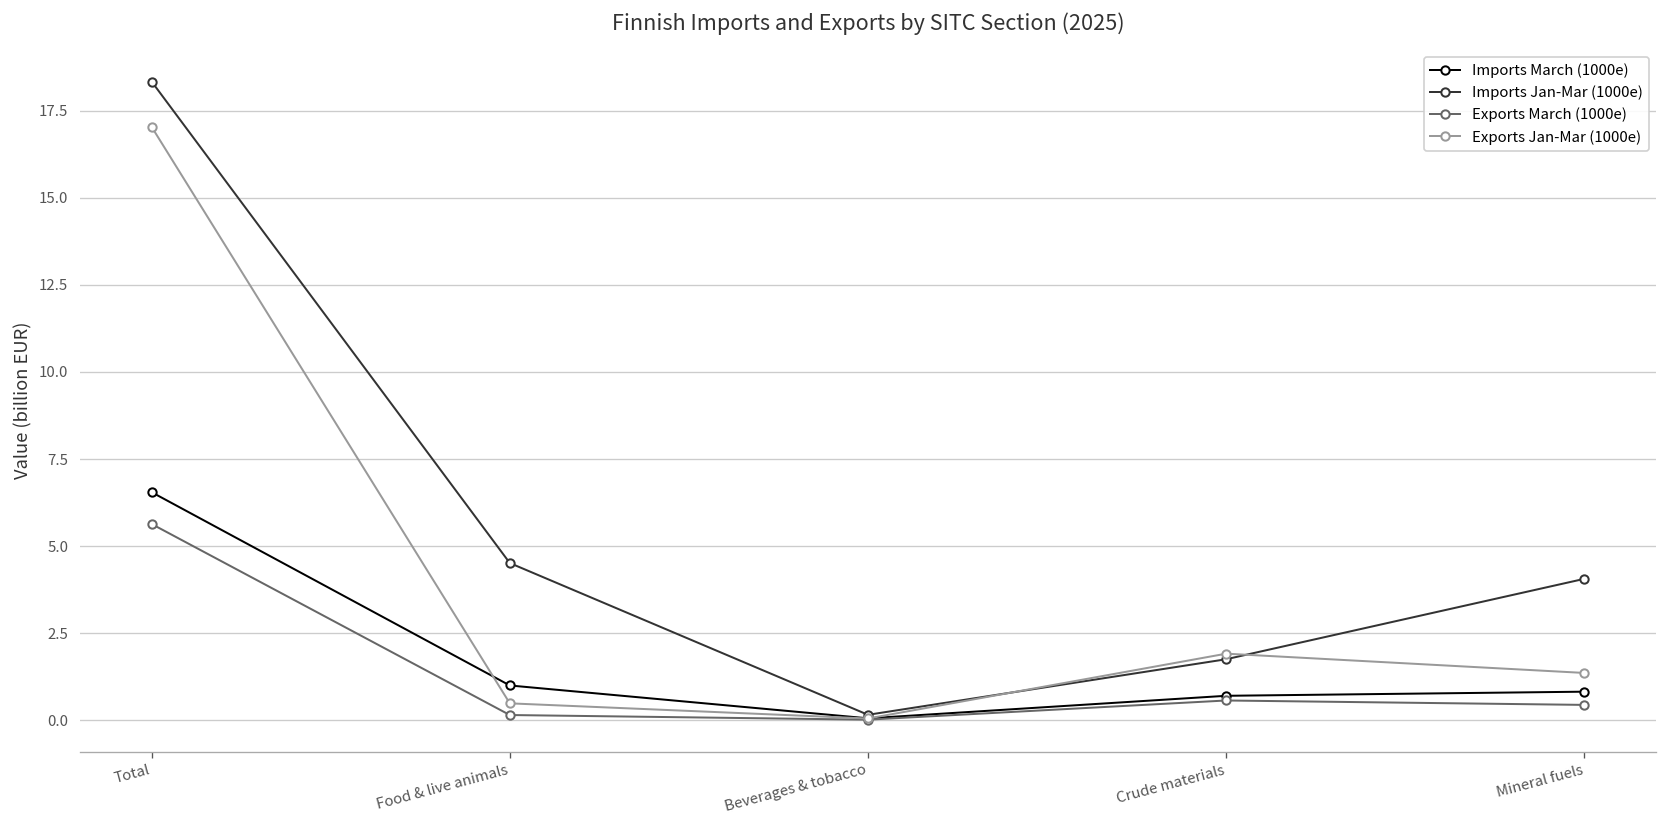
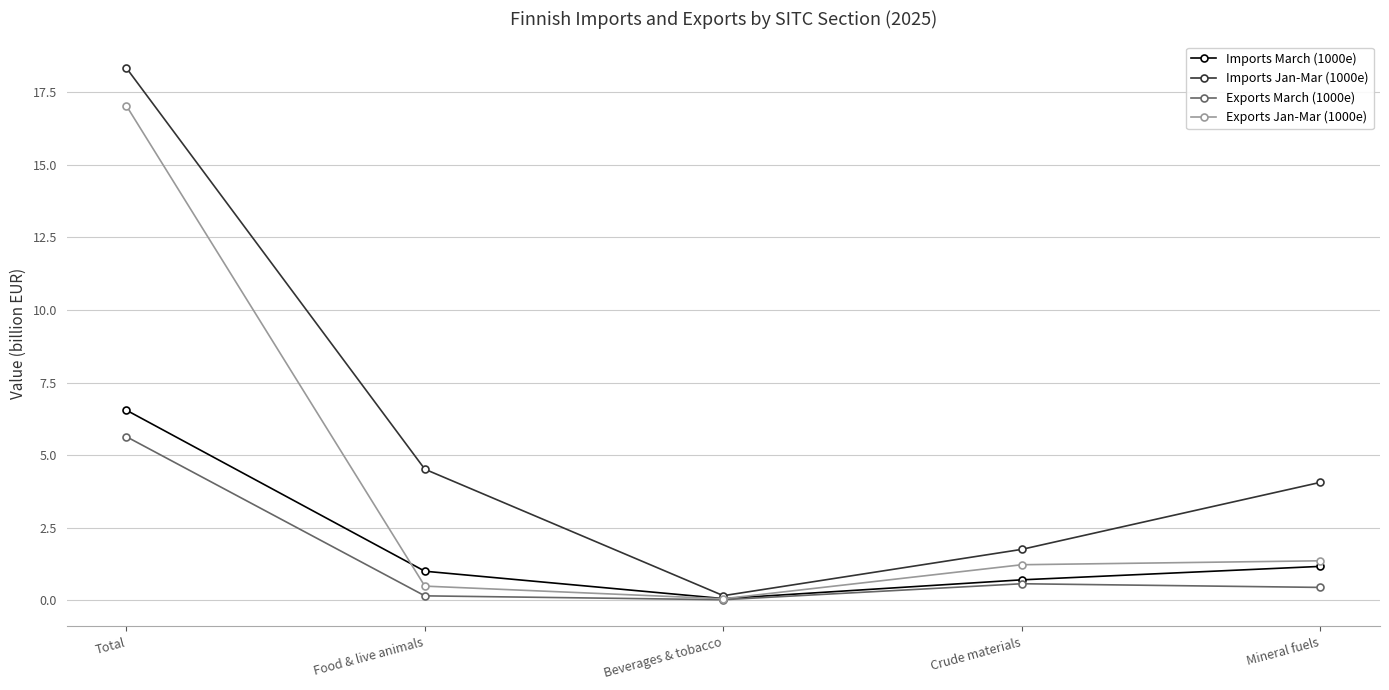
Exports Jan-Mar (1000e), Crude materials: 1.9 -> 1.2
Imports March (1000e), Mineral fuels: 0.8 -> 1.2
